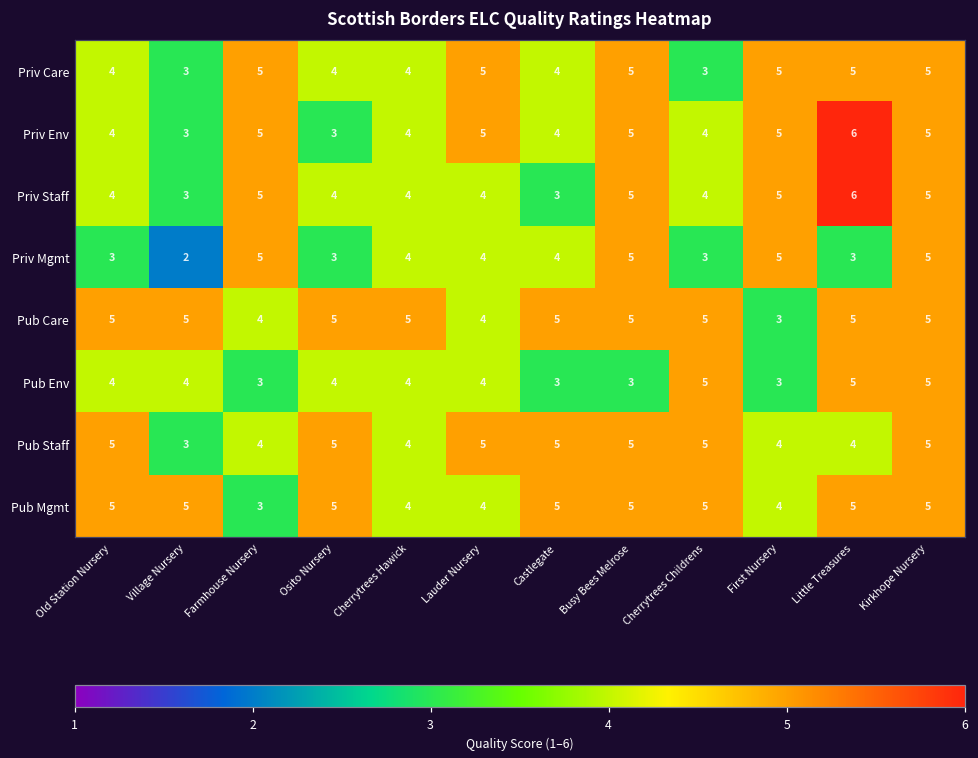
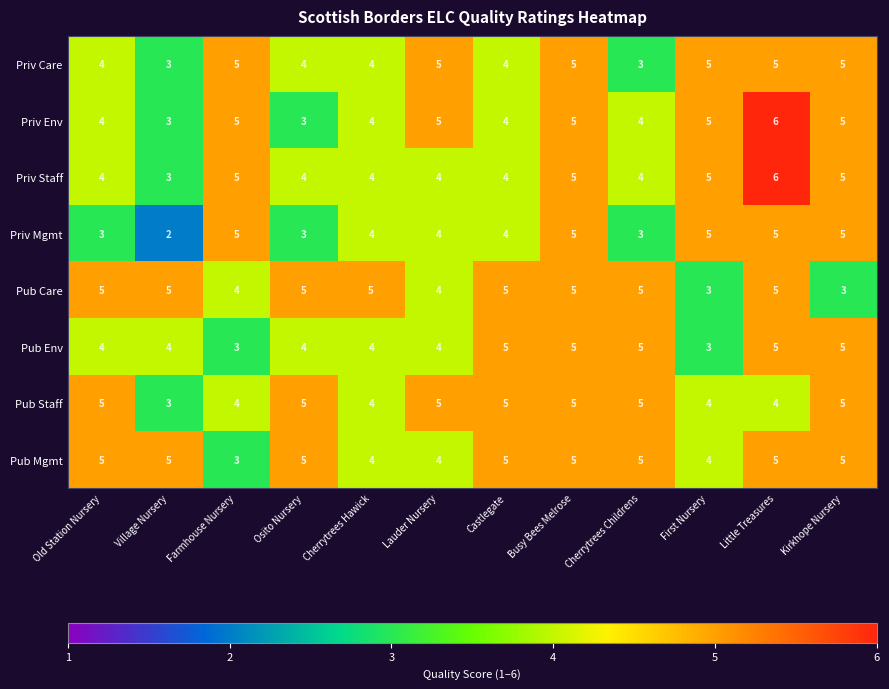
Priv Staff, Castlegate: 3 -> 4
Priv Mgmt, Little Treasures: 3 -> 5
Pub Care, Kirkhope Nursery: 5 -> 3
Pub Env, Castlegate: 3 -> 5
Pub Env, Busy Bees Melrose: 3 -> 5
